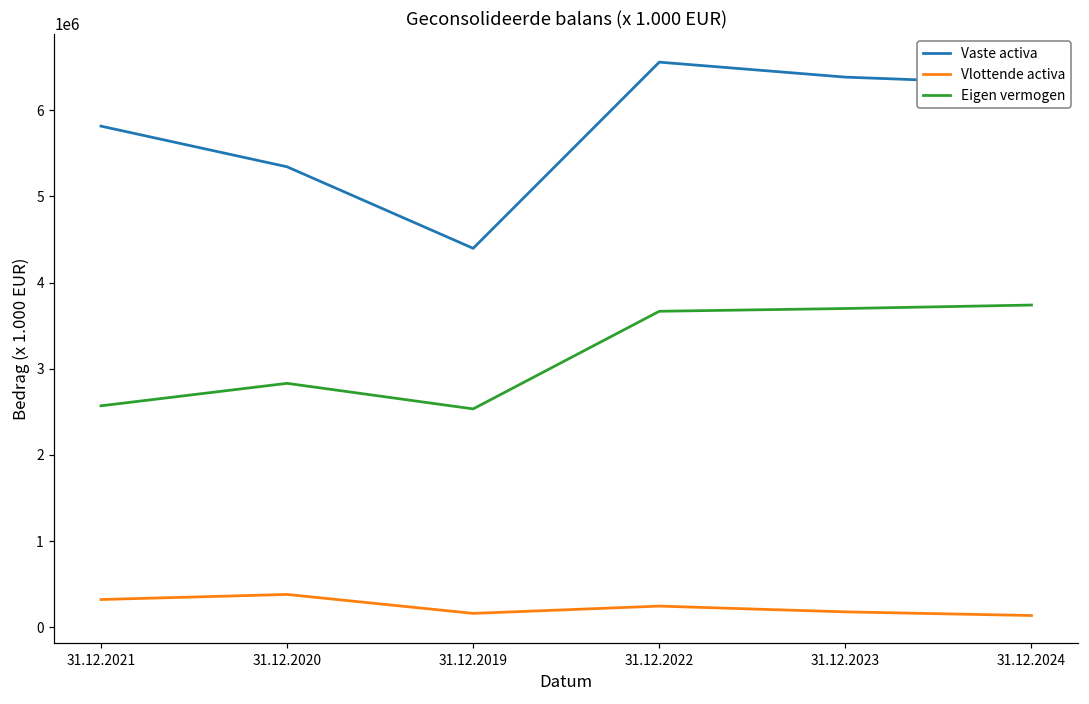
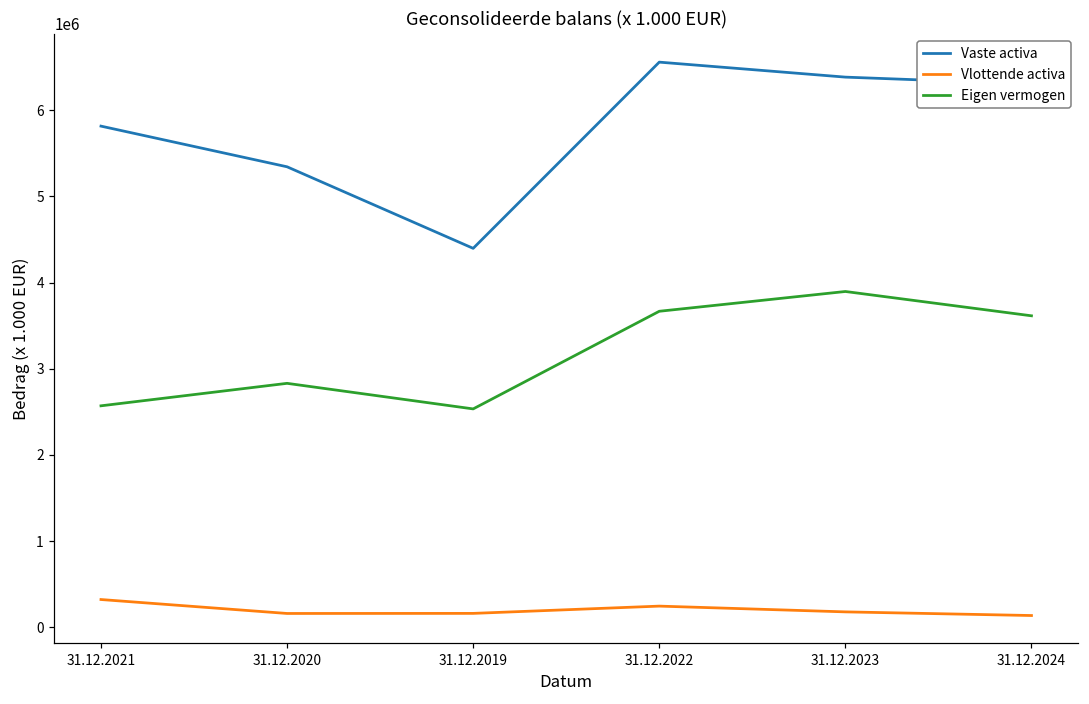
Vlottende activa, 31.12.2020: 400000 -> 200000
Eigen vermogen, 31.12.2023: 3700000 -> 3900000
Eigen vermogen, 31.12.2024: 3700000 -> 3600000
